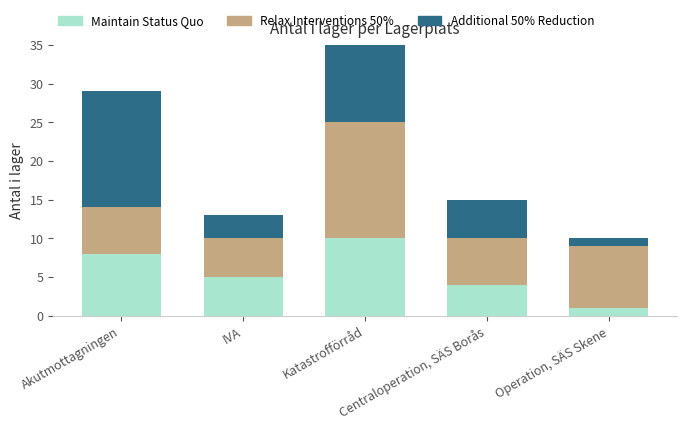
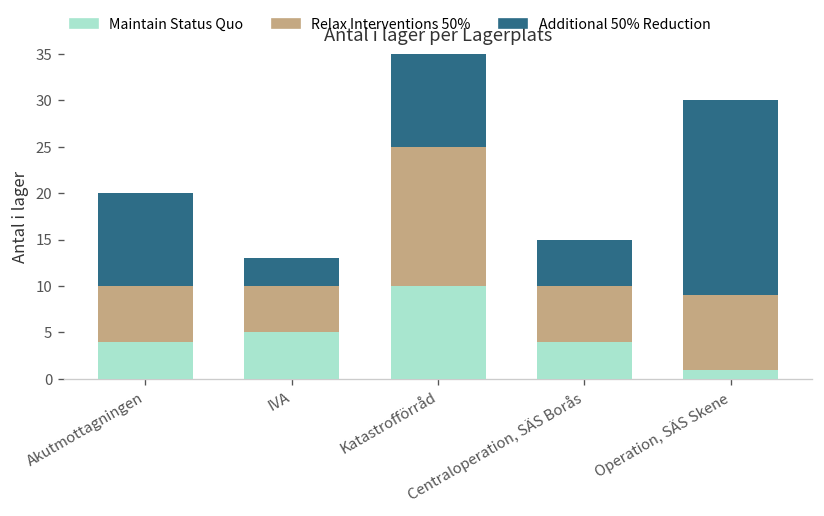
Maintain Status Quo, Akutmottagningen: 8 -> 4
Additional 50% Reduction, Akutmottagningen: 15 -> 10
Additional 50% Reduction, Operation, SÄS Skene: 1 -> 21
